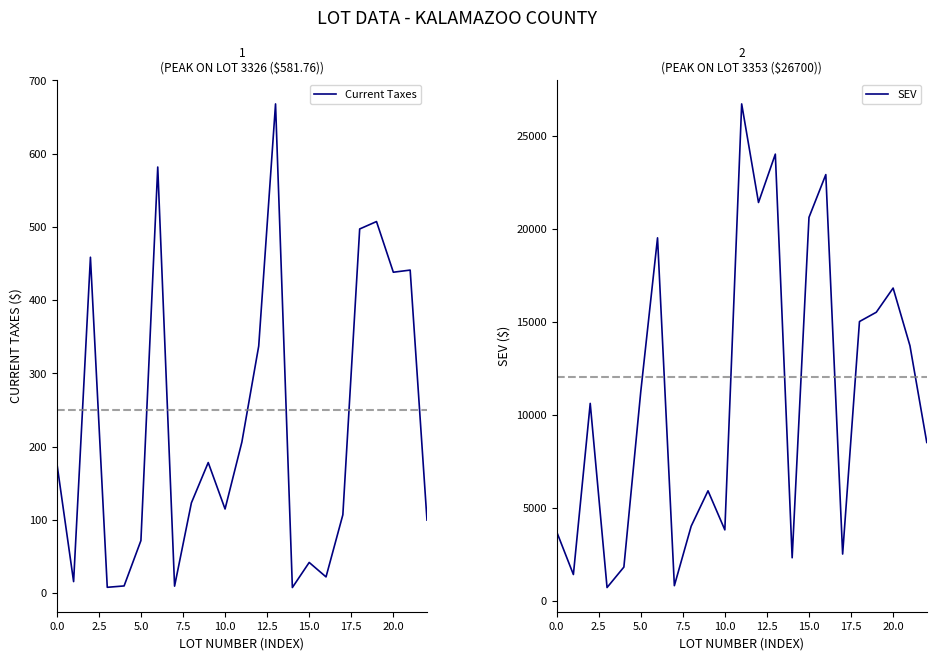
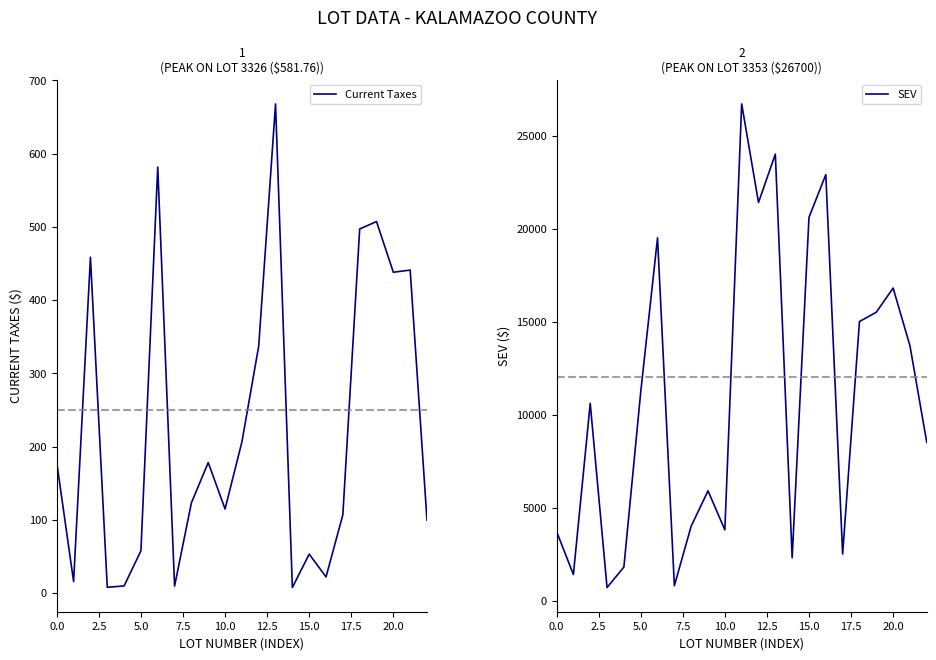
1 (PEAK ON LOT 3326 ($581.76)), 5.0: 70 -> 60
1 (PEAK ON LOT 3326 ($581.76)), 15.0: 40 -> 50
